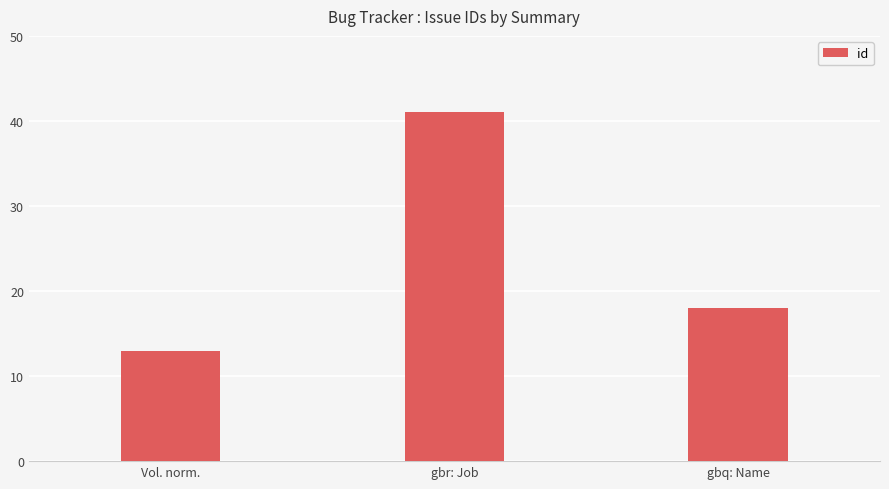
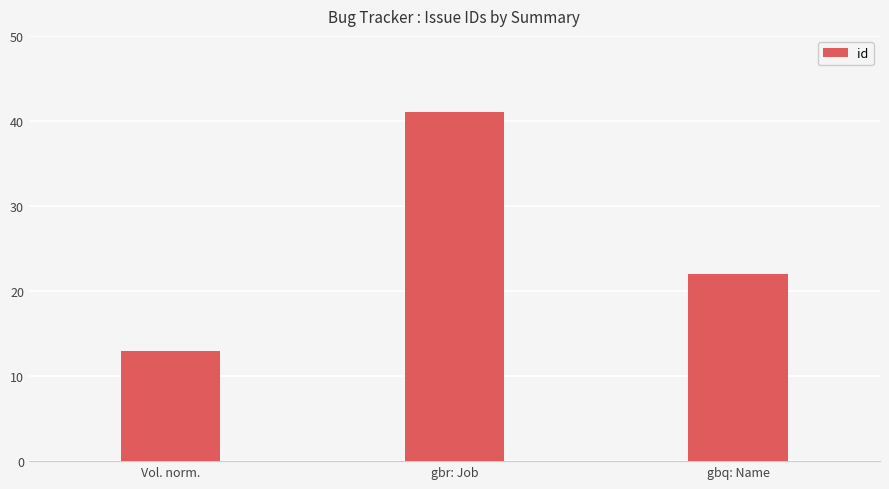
gbq: Name: 18 -> 22
